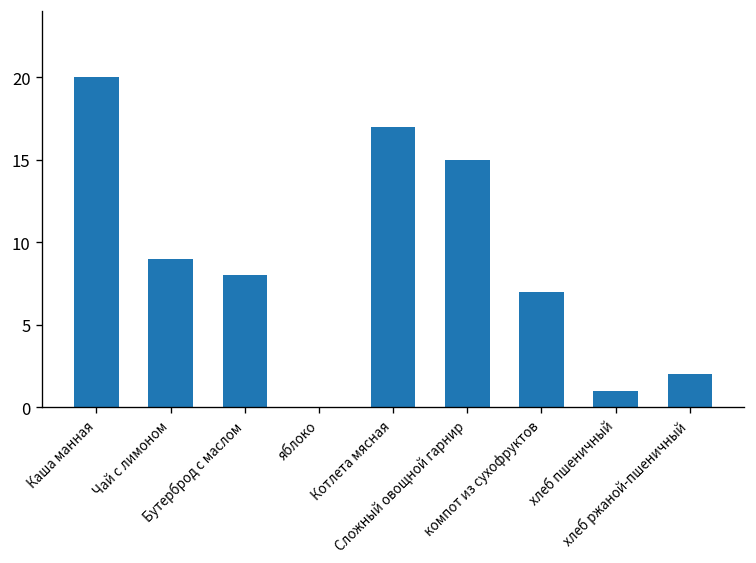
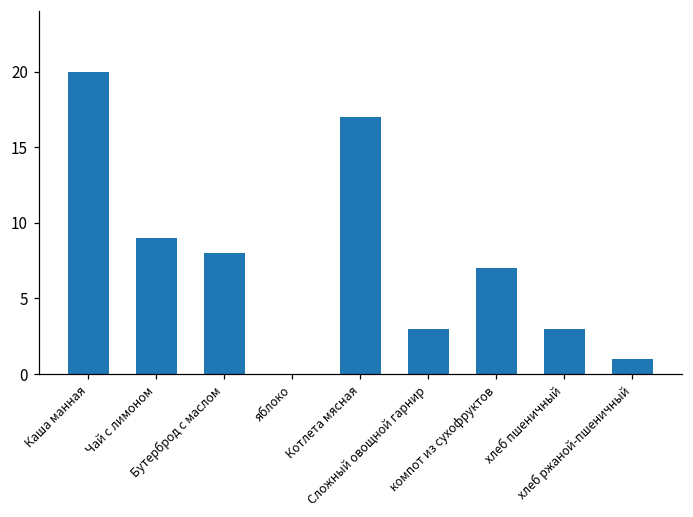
Сложный овощной гарнир: 15 -> 3
хлеб пшеничный: 1 -> 3
хлеб ржаной-пшеничный: 2 -> 1
